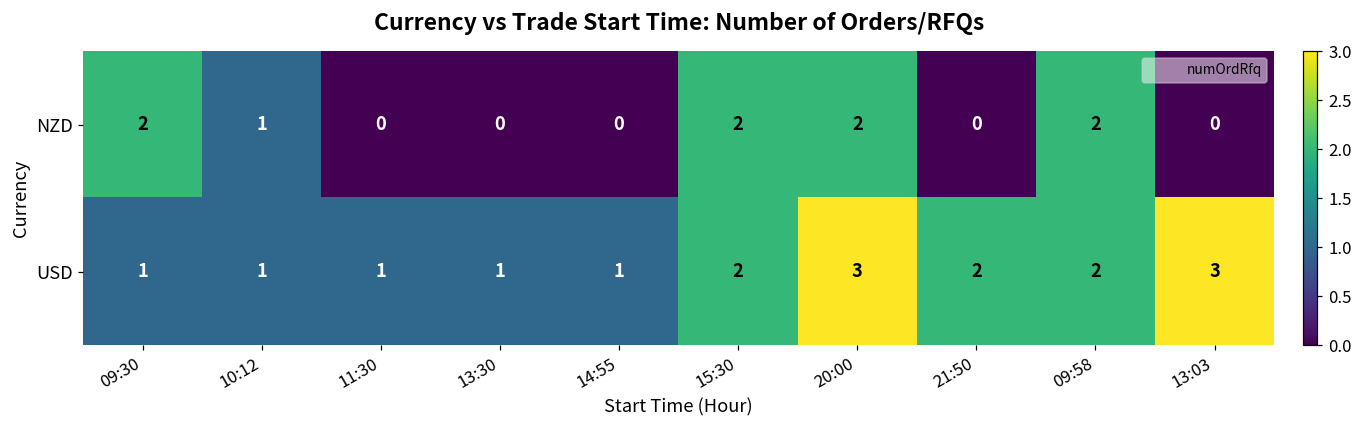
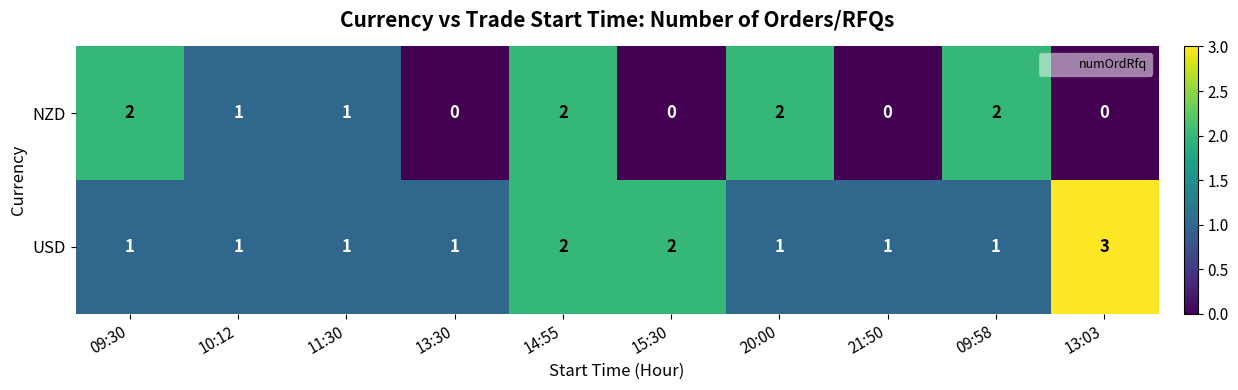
NZD, 11:30: 0 -> 1
NZD, 14:55: 0 -> 2
NZD, 15:30: 2 -> 0
USD, 14:55: 1 -> 2
USD, 20:00: 3 -> 1
USD, 21:50: 2 -> 1
USD, 09:58: 2 -> 1
